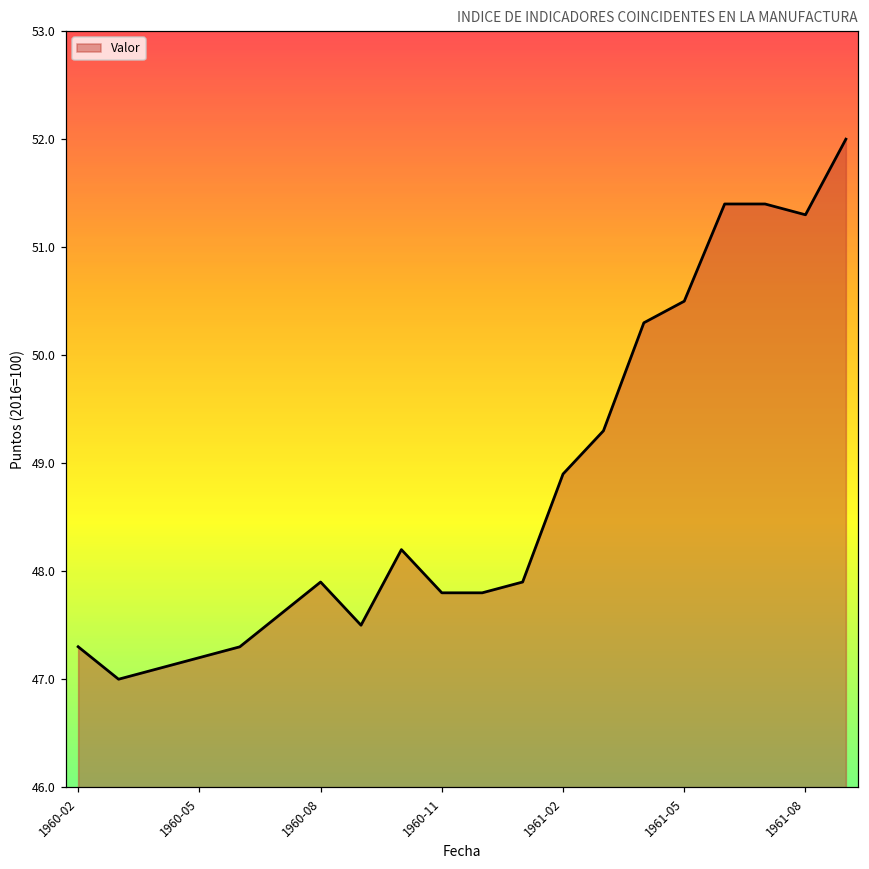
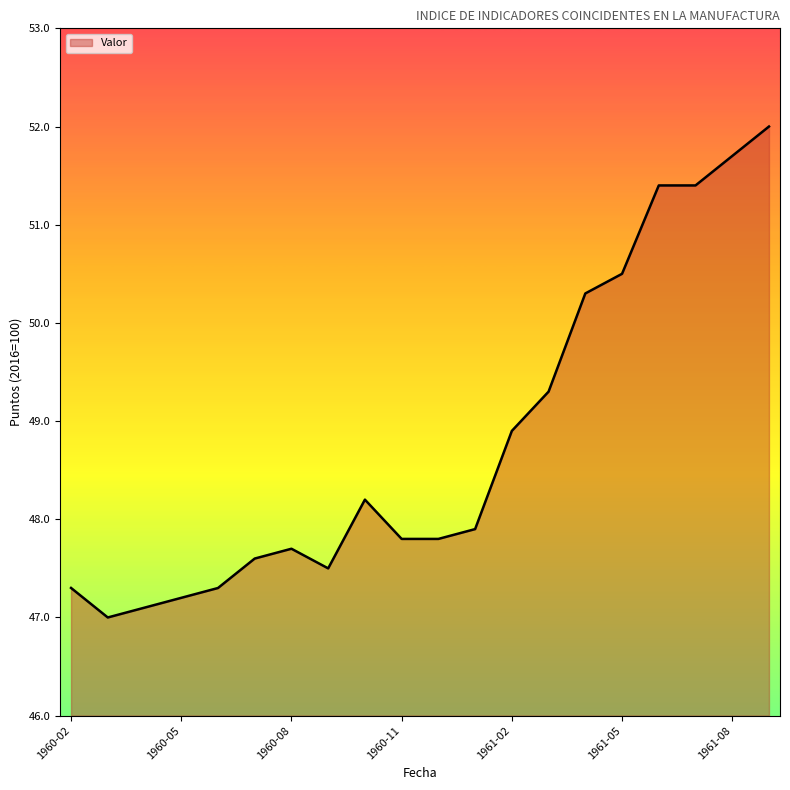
1960-08: 47.9 -> 47.7
1961-08: 51.3 -> 51.7
